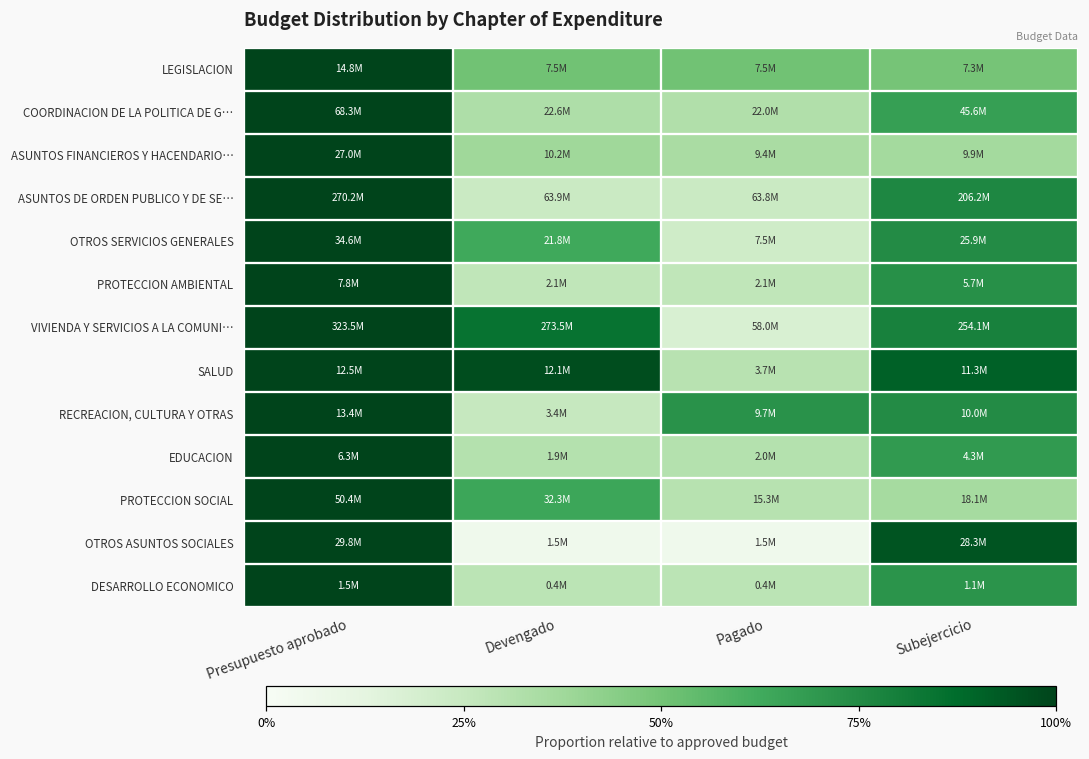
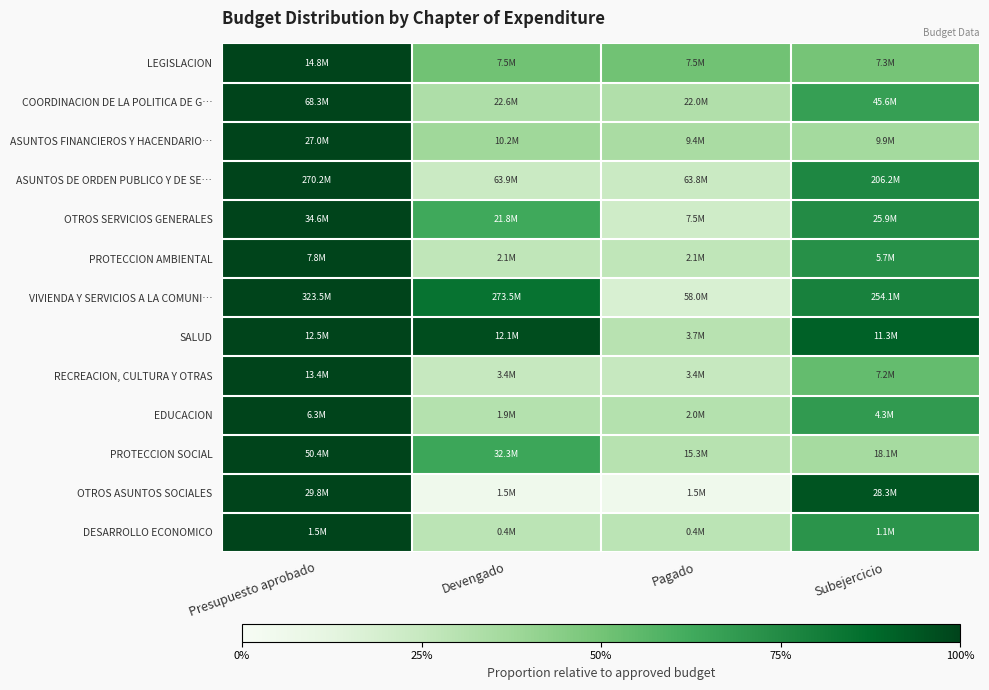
RECREACION, CULTURA Y OTRAS, Pagado: 9.7M -> 3.4M
RECREACION, CULTURA Y OTRAS, Subejercicio: 10.0M -> 7.2M
